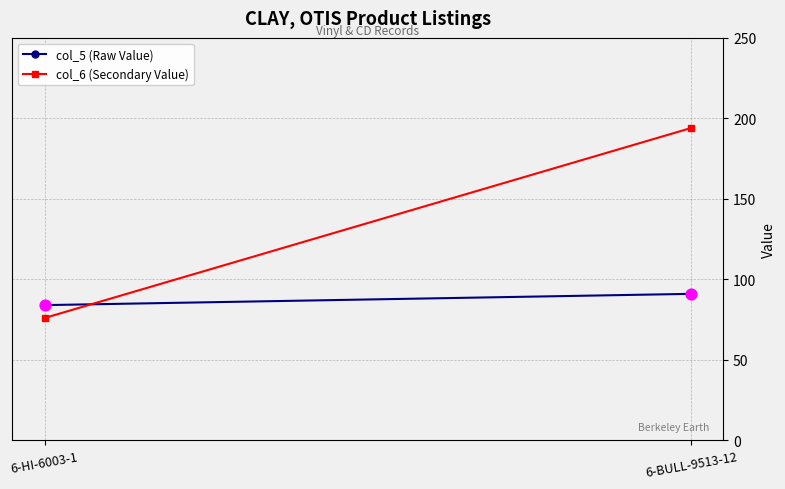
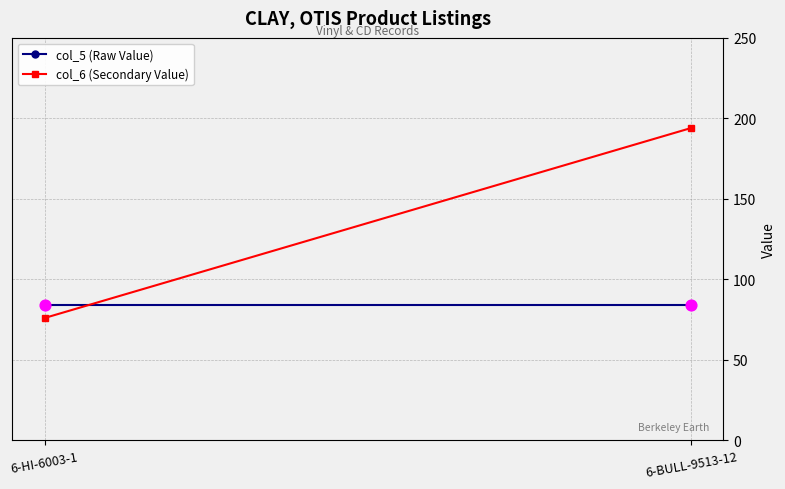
col_5 (Raw Value), 6-BULL-9513-12: 91 -> 84
